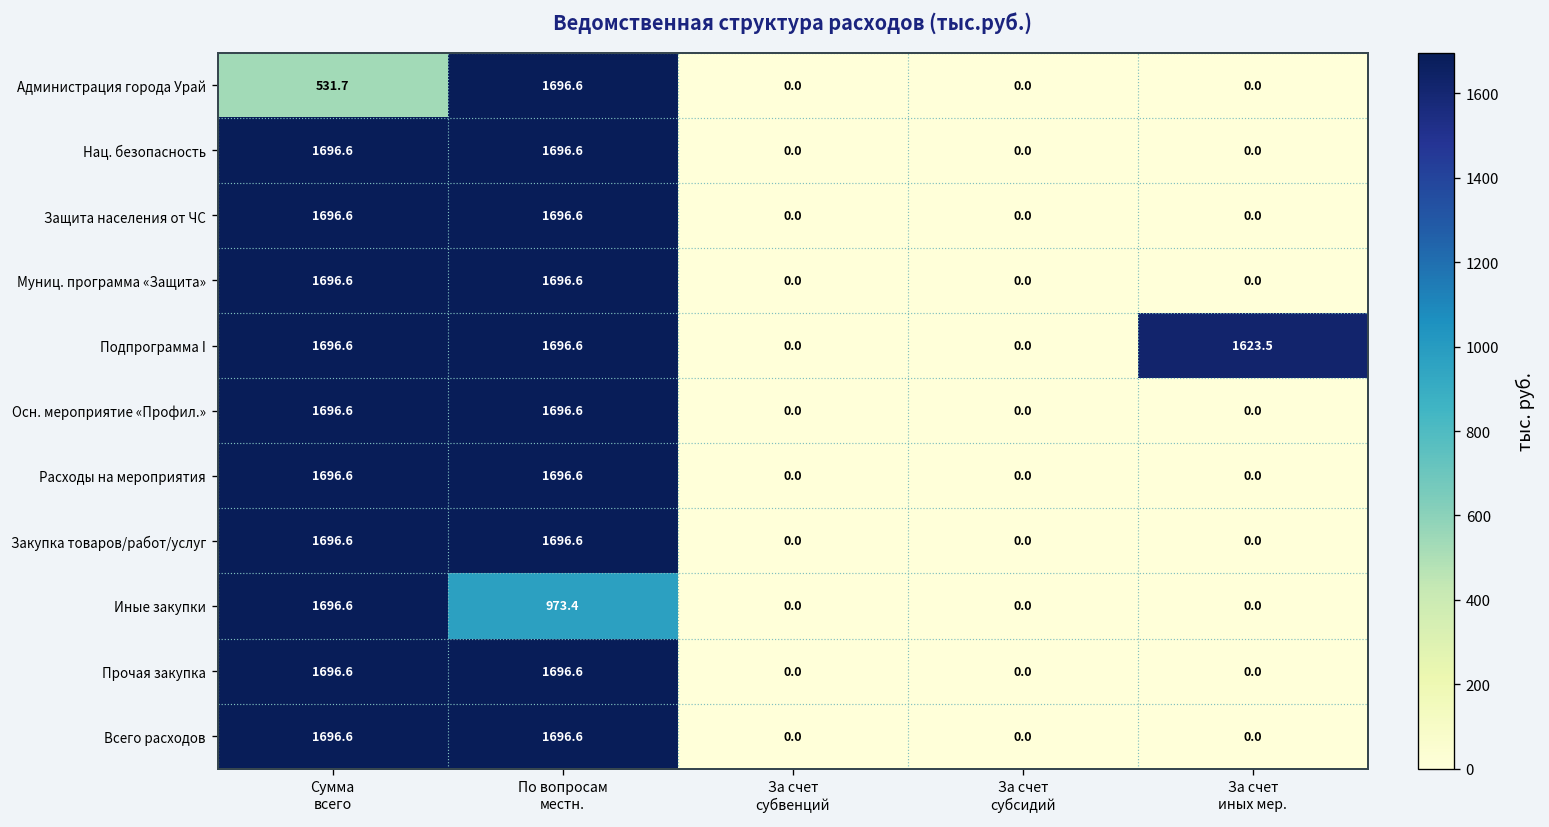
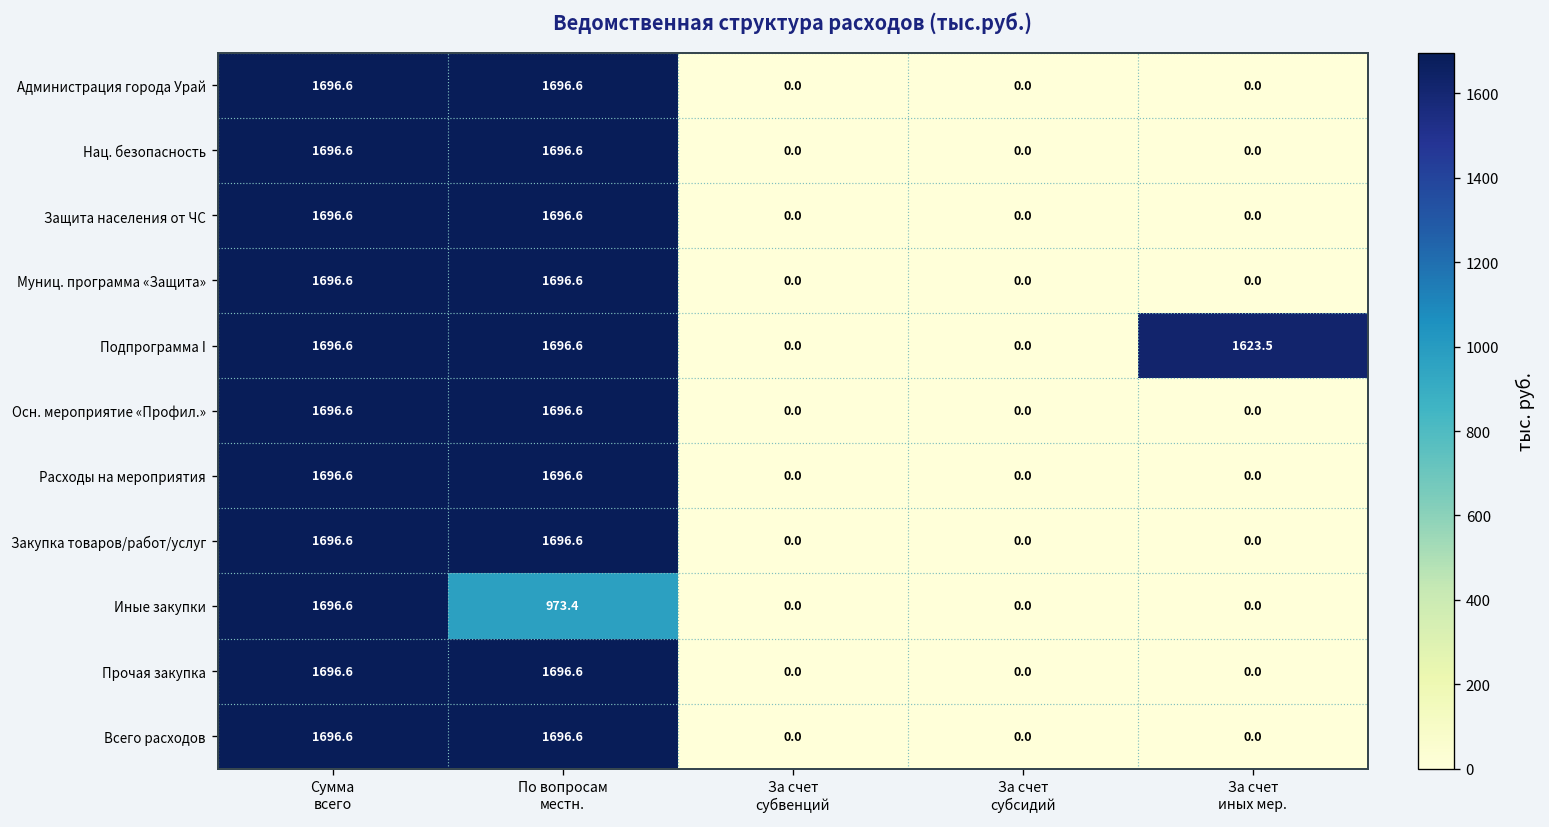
Администрация города Урай, Сумма всего: 531.7 -> 1696.6
